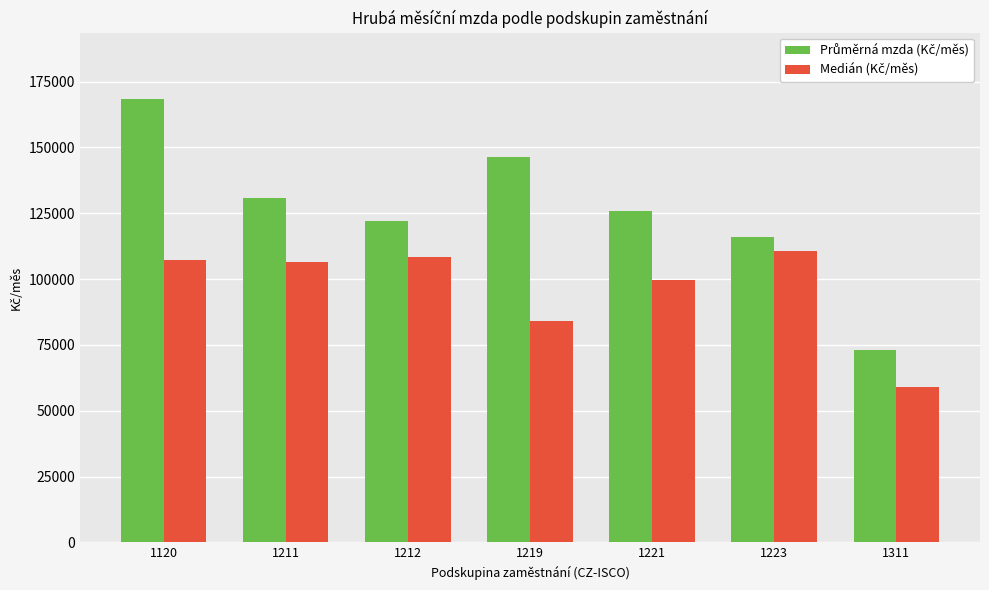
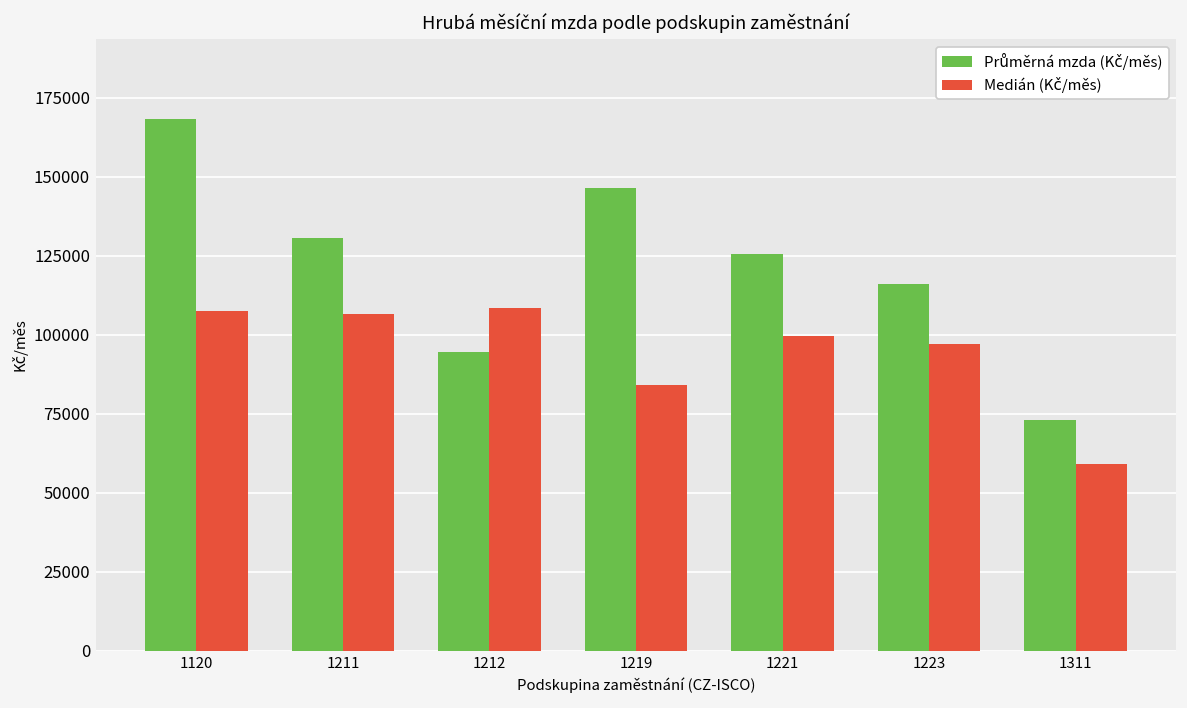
Průměrná mzda (Kč/měs), 1212: 122000 -> 95000
Medián (Kč/měs), 1223: 111000 -> 97000
